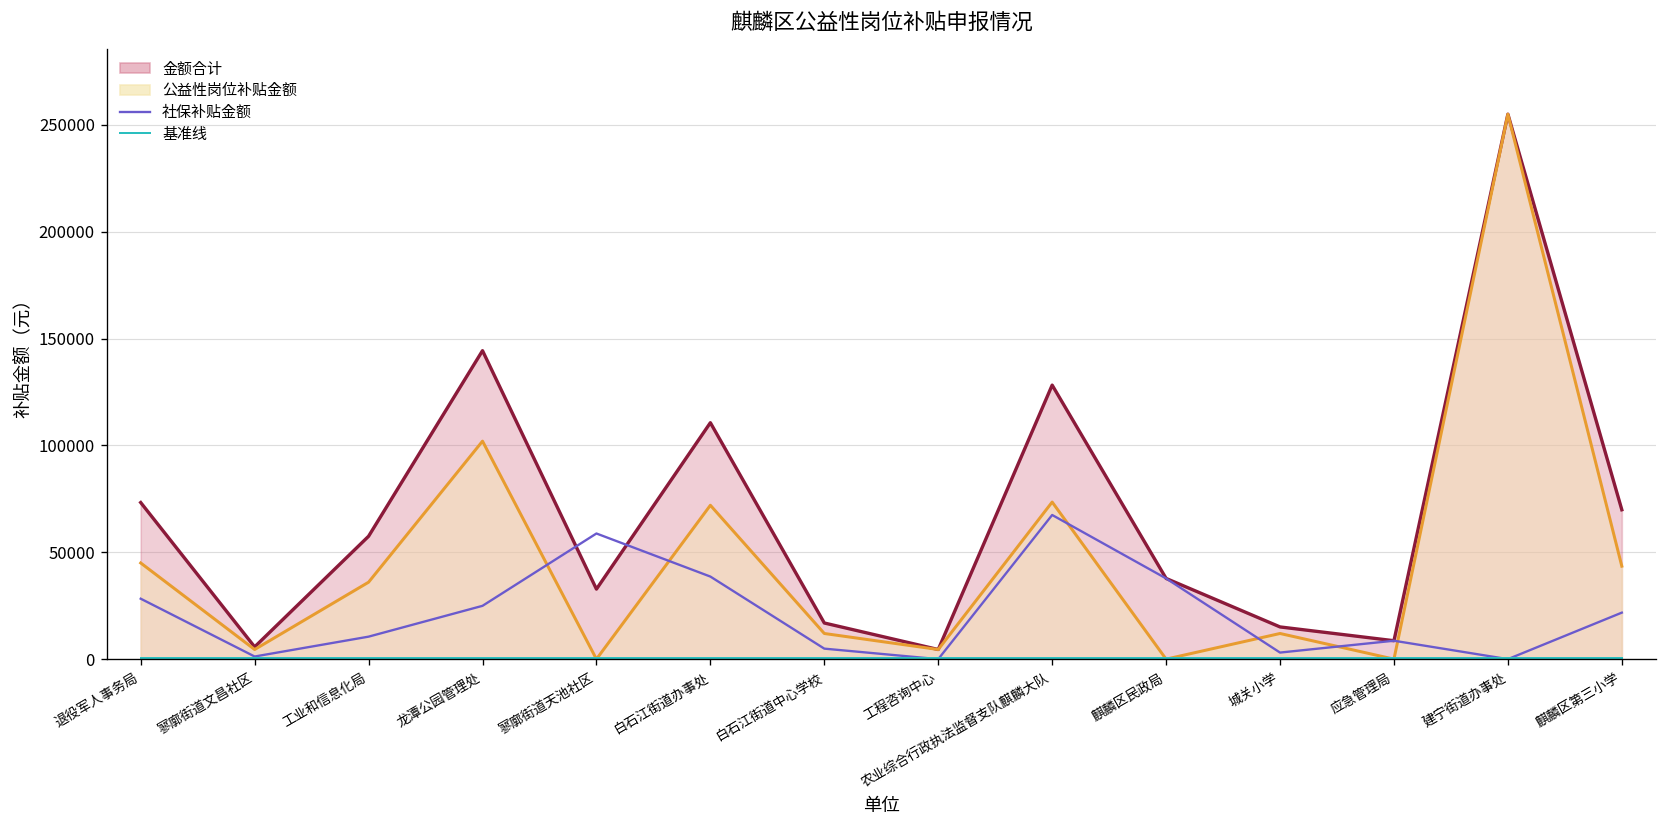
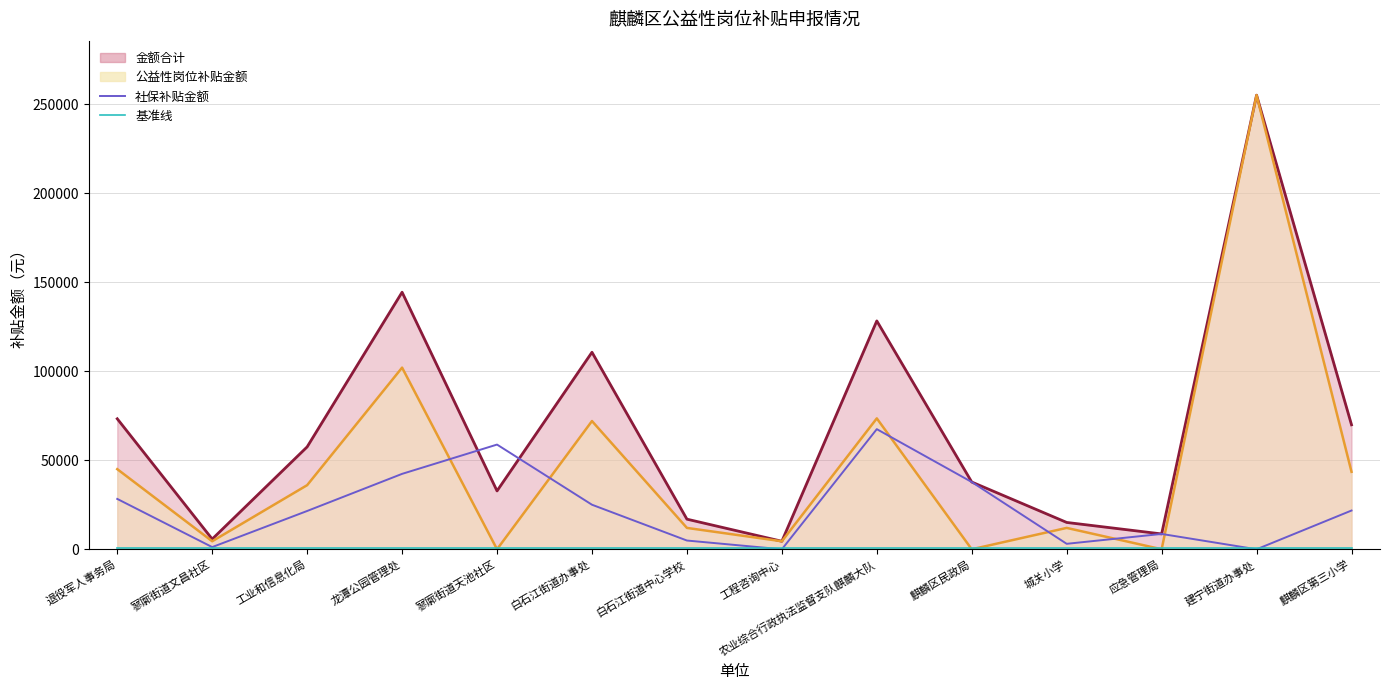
社保补贴金额, 工业和信息化局: 11000 -> 22000
社保补贴金额, 龙潭公园管理处: 25000 -> 42000
社保补贴金额, 白石江街道办事处: 39000 -> 25000
